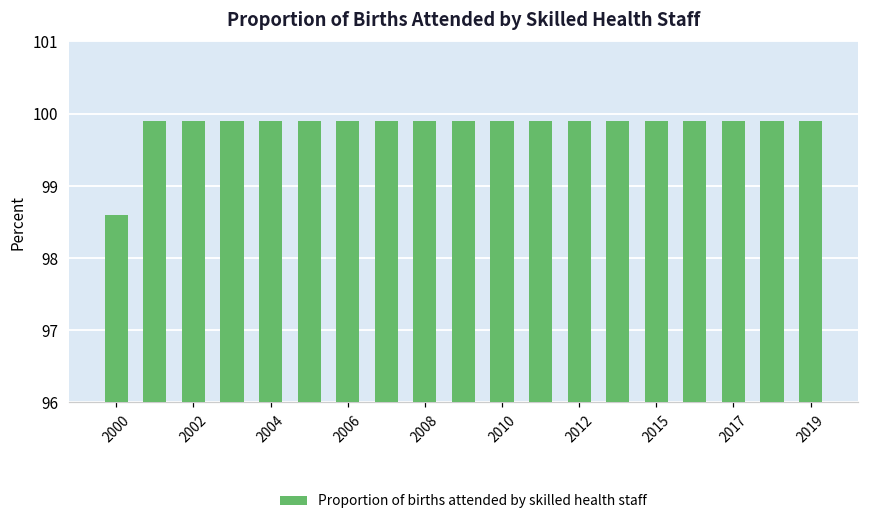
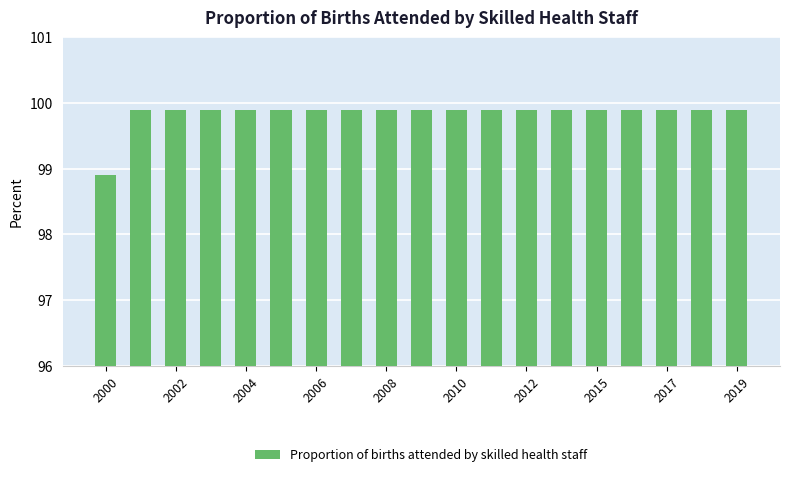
2000: 98.6 -> 98.9
